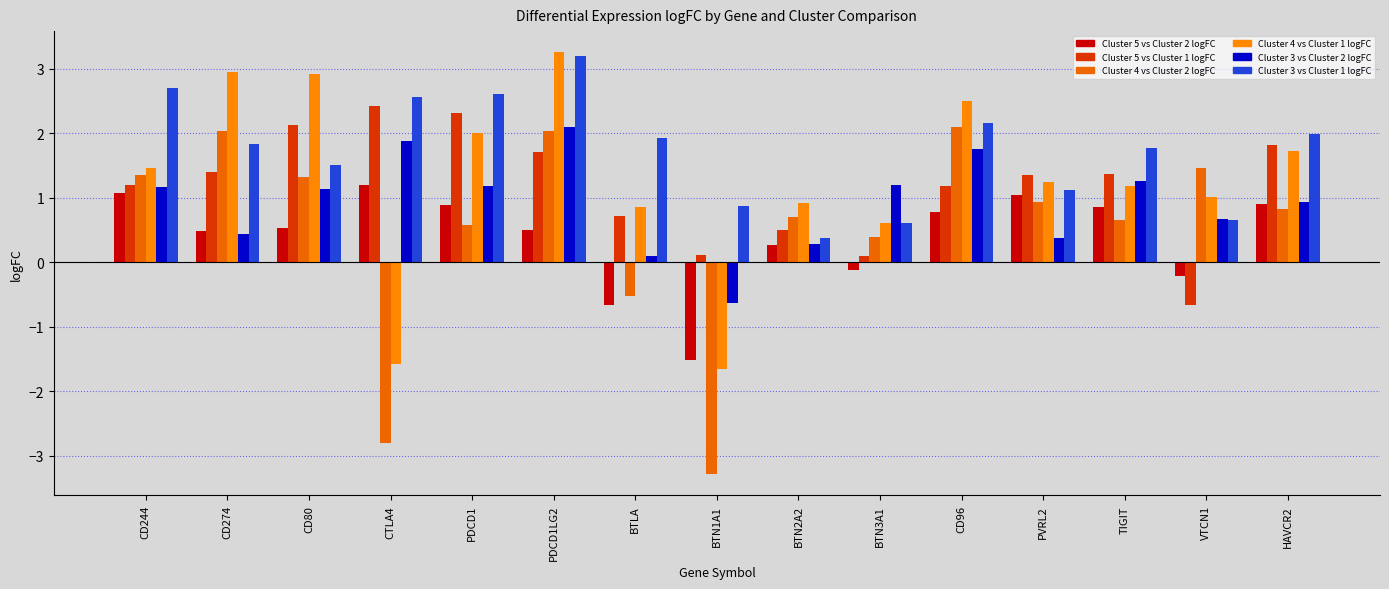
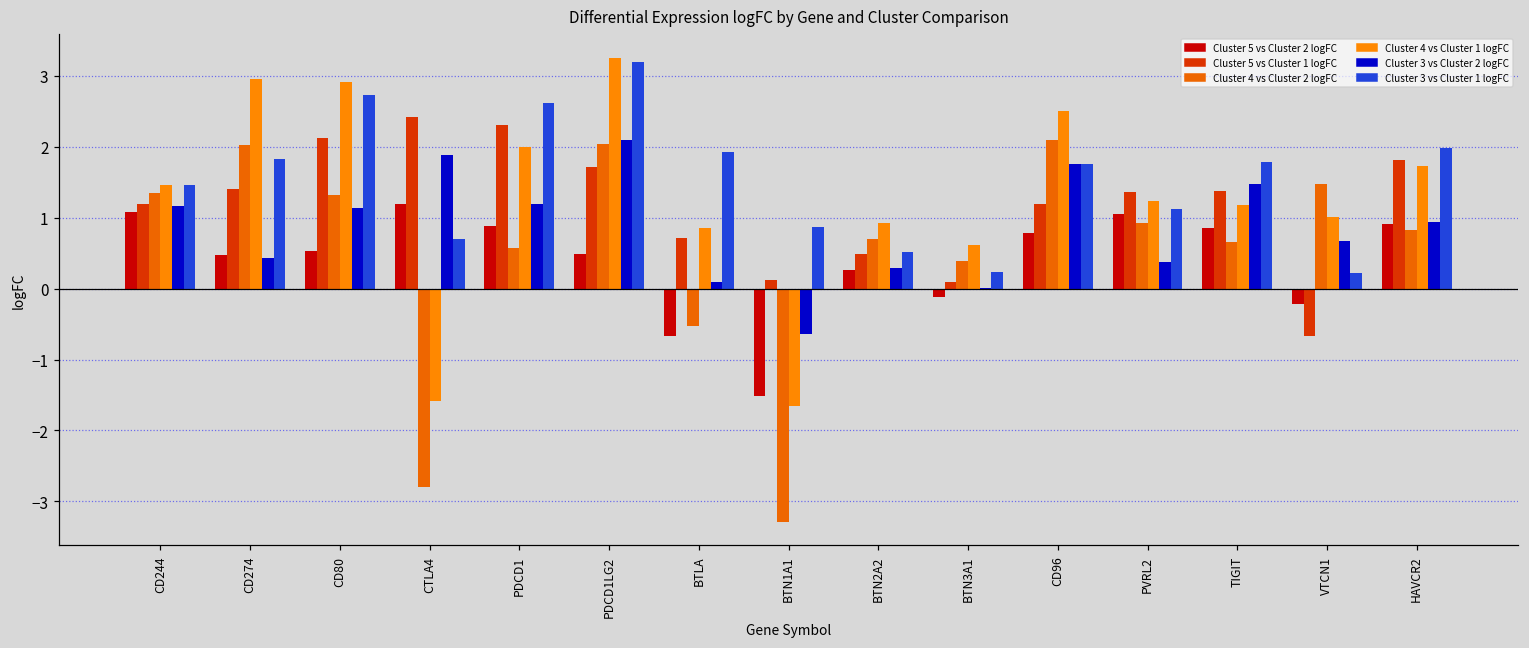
Cluster 3 vs Cluster 1 logFC, CD244: 2.7 -> 1.5
Cluster 3 vs Cluster 1 logFC, CD80: 1.5 -> 2.7
Cluster 3 vs Cluster 1 logFC, CTLA4: 2.6 -> 0.7
Cluster 3 vs Cluster 1 logFC, BTN2A2: 0.4 -> 0.5
Cluster 3 vs Cluster 2 logFC, BTN3A1: 1.2 -> 0.0
Cluster 3 vs Cluster 1 logFC, BTN3A1: 0.6 -> 0.2
Cluster 3 vs Cluster 1 logFC, CD96: 2.2 -> 1.8
Cluster 3 vs Cluster 2 logFC, TIGIT: 1.3 -> 1.5
Cluster 3 vs Cluster 1 logFC, VTCN1: 0.7 -> 0.2
